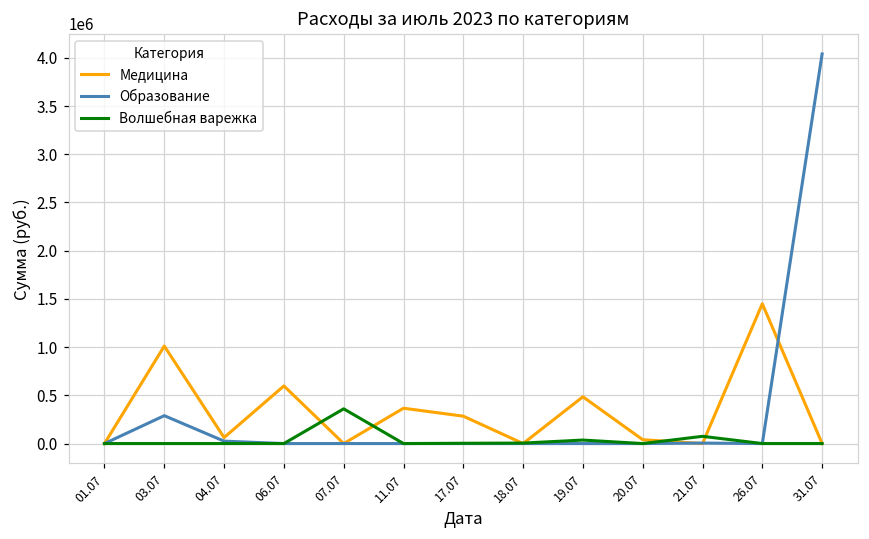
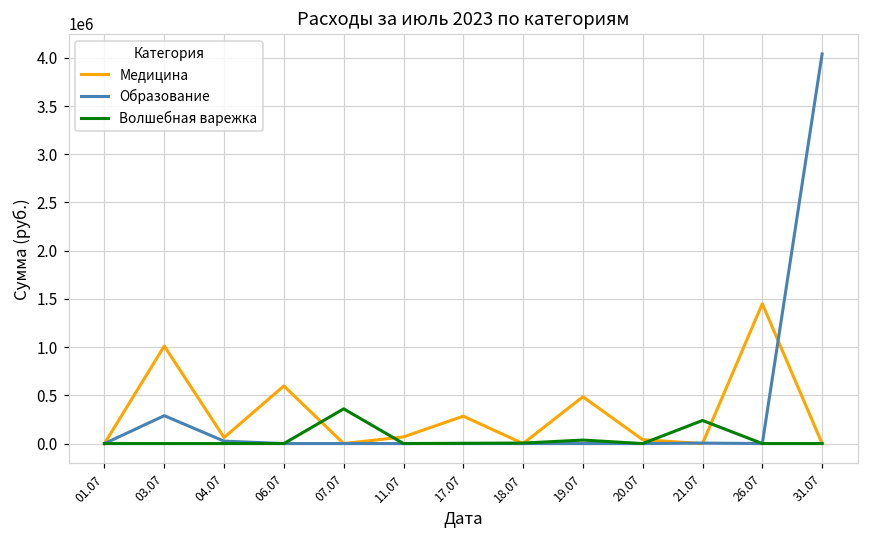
Медицина, 11.07: 400000 -> 100000
Волшебная варежка, 21.07: 100000 -> 200000
